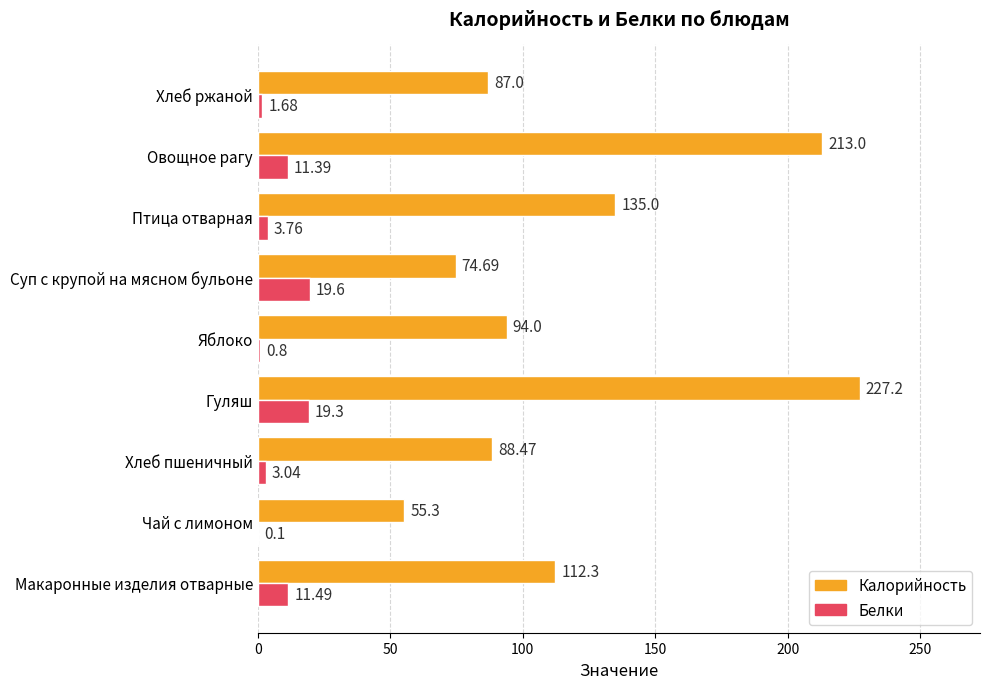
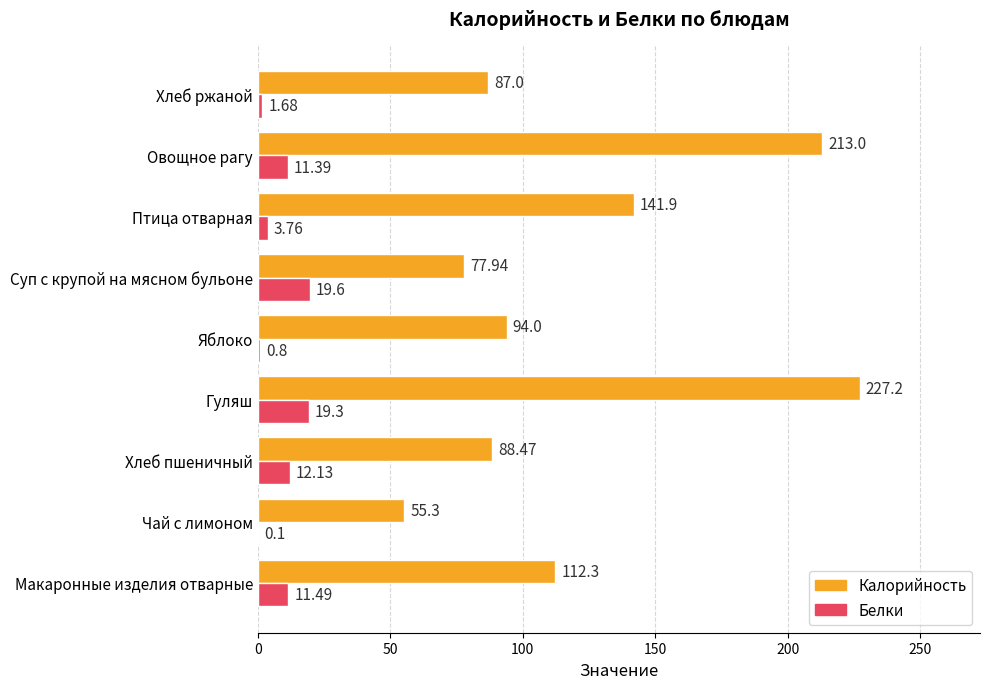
Калорийность, Птица отварная: 135.0 -> 141.9
Калорийность, Суп с крупой на мясном бульоне: 74.69 -> 77.94
Белки, Хлеб пшеничный: 3.04 -> 12.13
